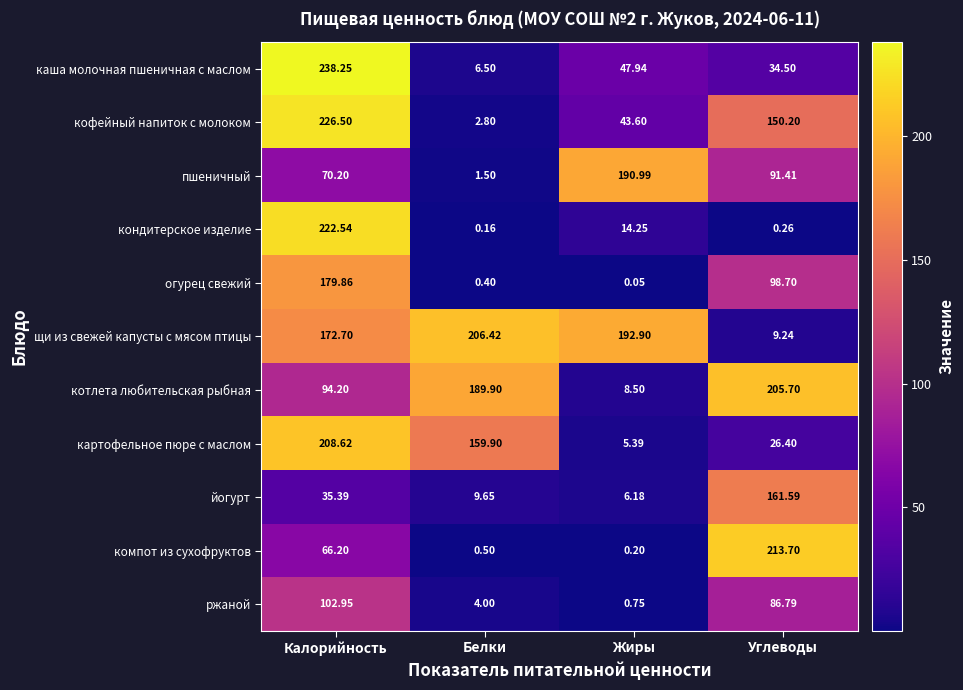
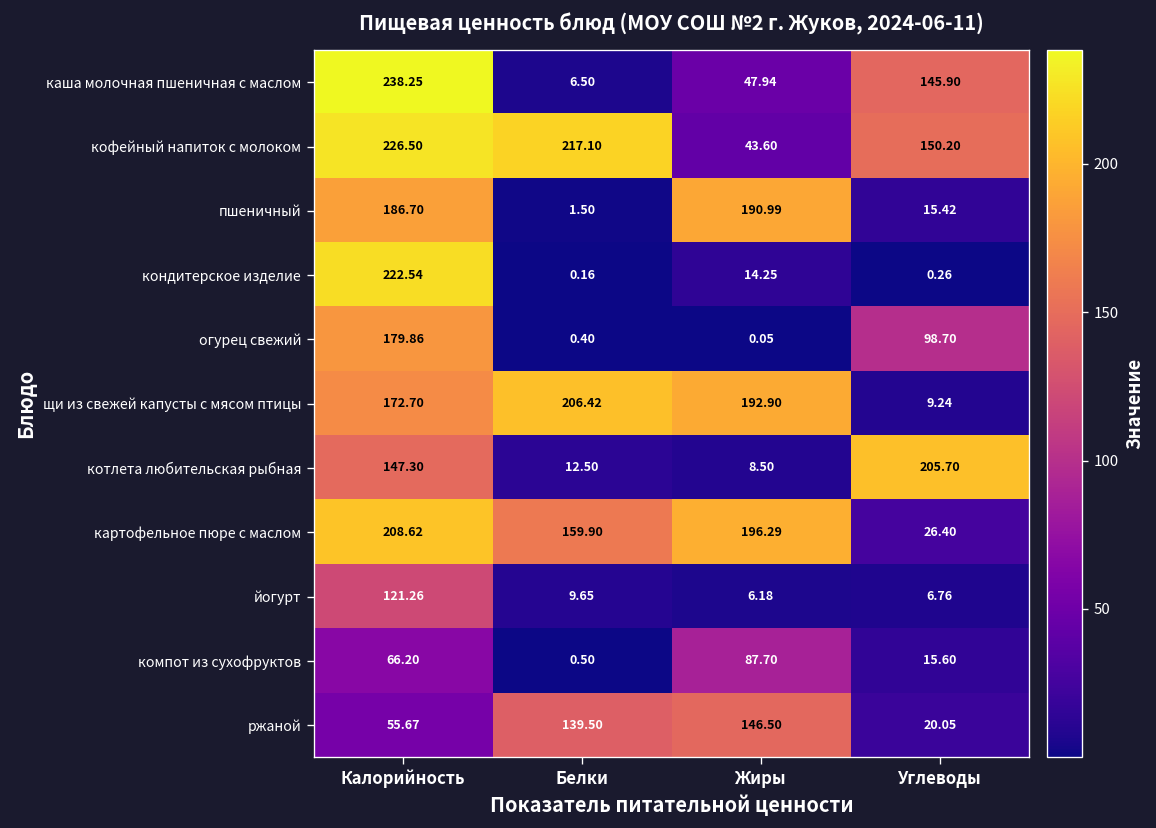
каша молочная пшеничная с маслом, Углеводы: 34.50 -> 145.90
кофейный напиток с молоком, Белки: 2.80 -> 217.10
пшеничный, Калорийность: 70.20 -> 186.70
пшеничный, Углеводы: 91.41 -> 15.42
котлета любительская рыбная, Калорийность: 94.20 -> 147.30
котлета любительская рыбная, Белки: 189.90 -> 12.50
картофельное пюре с маслом, Жиры: 5.39 -> 196.29
йогурт, Калорийность: 35.39 -> 121.26
йогурт, Углеводы: 161.59 -> 6.76
компот из сухофруктов, Жиры: 0.20 -> 87.70
компот из сухофруктов, Углеводы: 213.70 -> 15.60
ржаной, Калорийность: 102.95 -> 55.67
ржаной, Белки: 4.00 -> 139.50
ржаной, Жиры: 0.75 -> 146.50
ржаной, Углеводы: 86.79 -> 20.05
